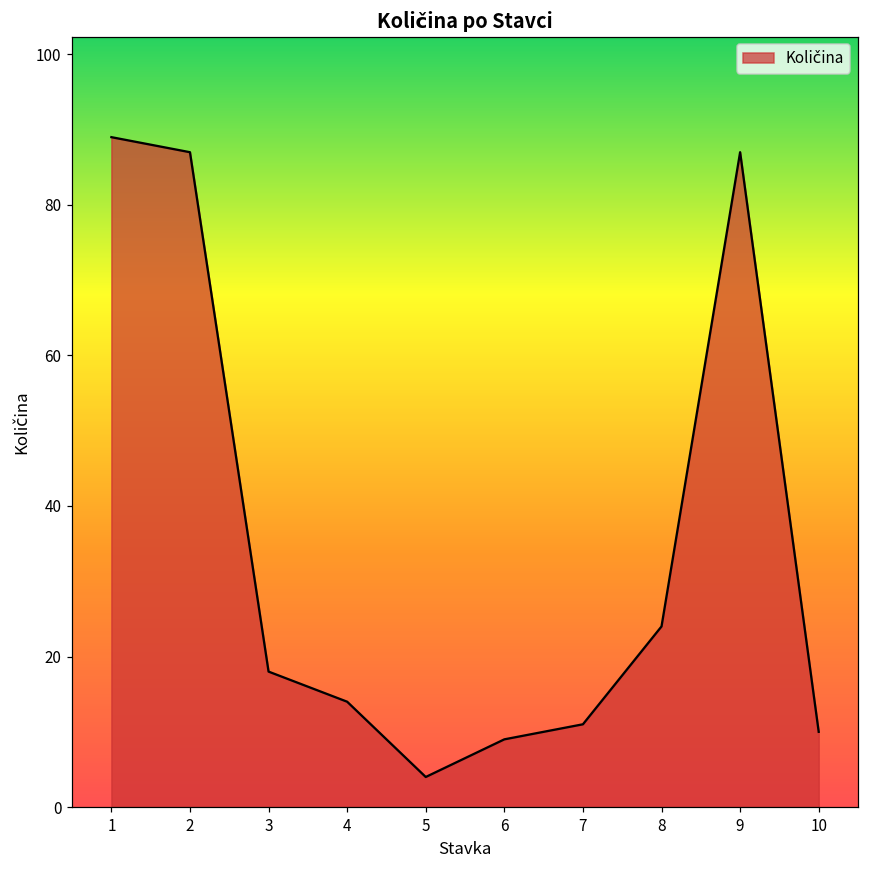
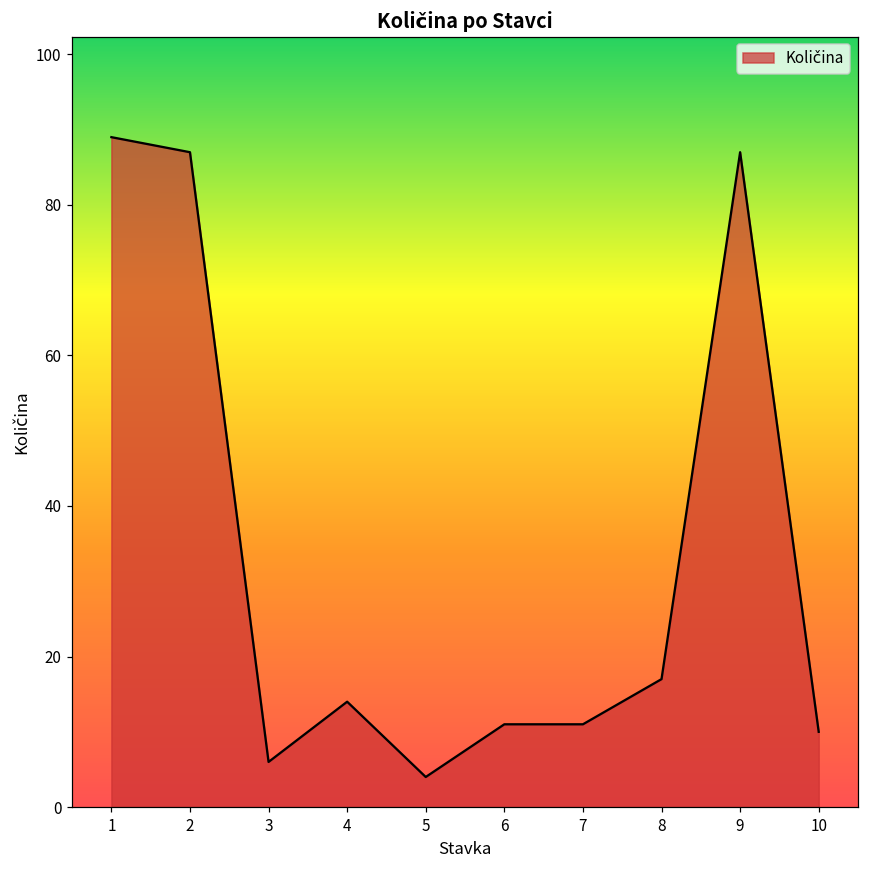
3: 18 -> 6
6: 9 -> 11
8: 24 -> 17
